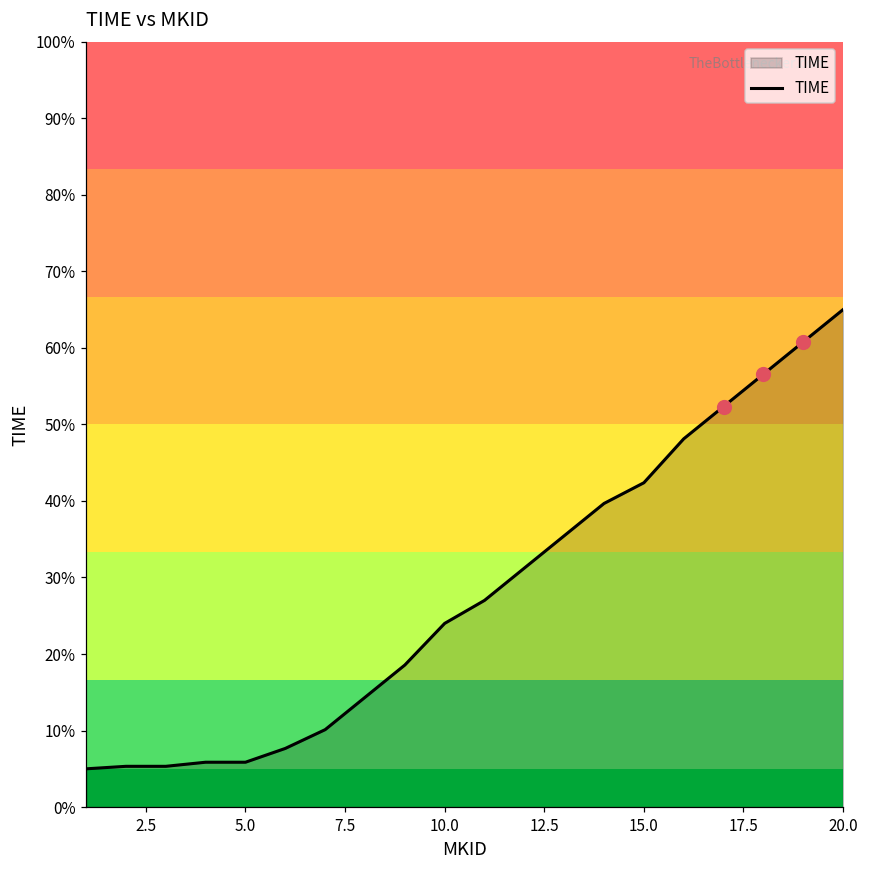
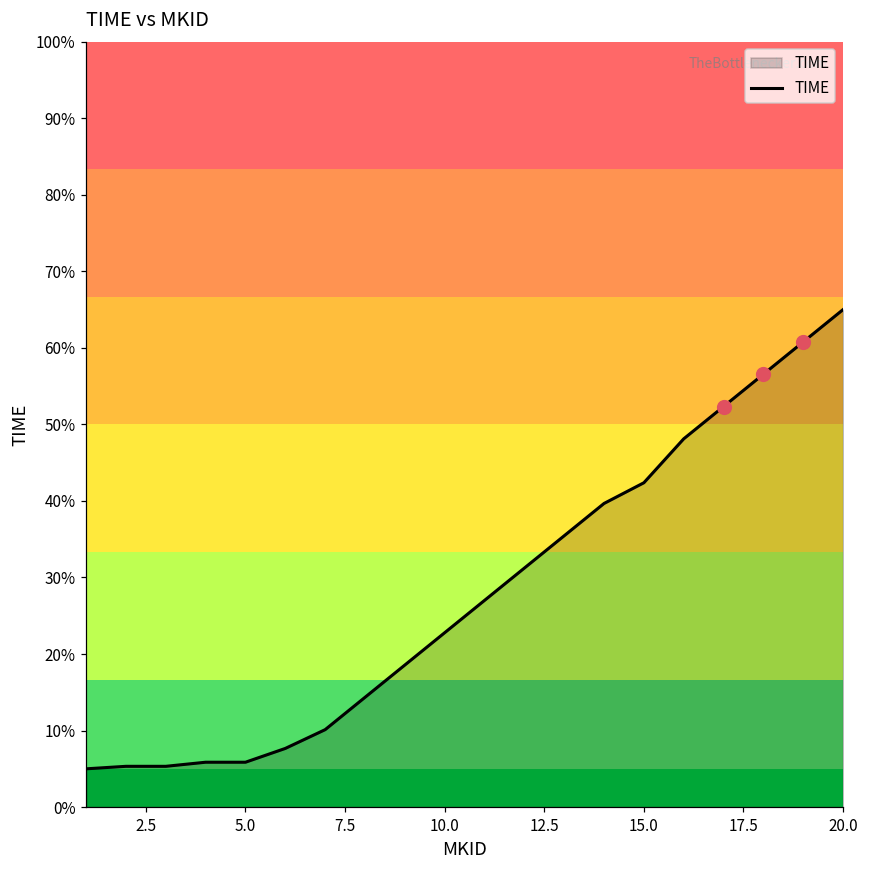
TIME, 10.0: 24% -> 23%
